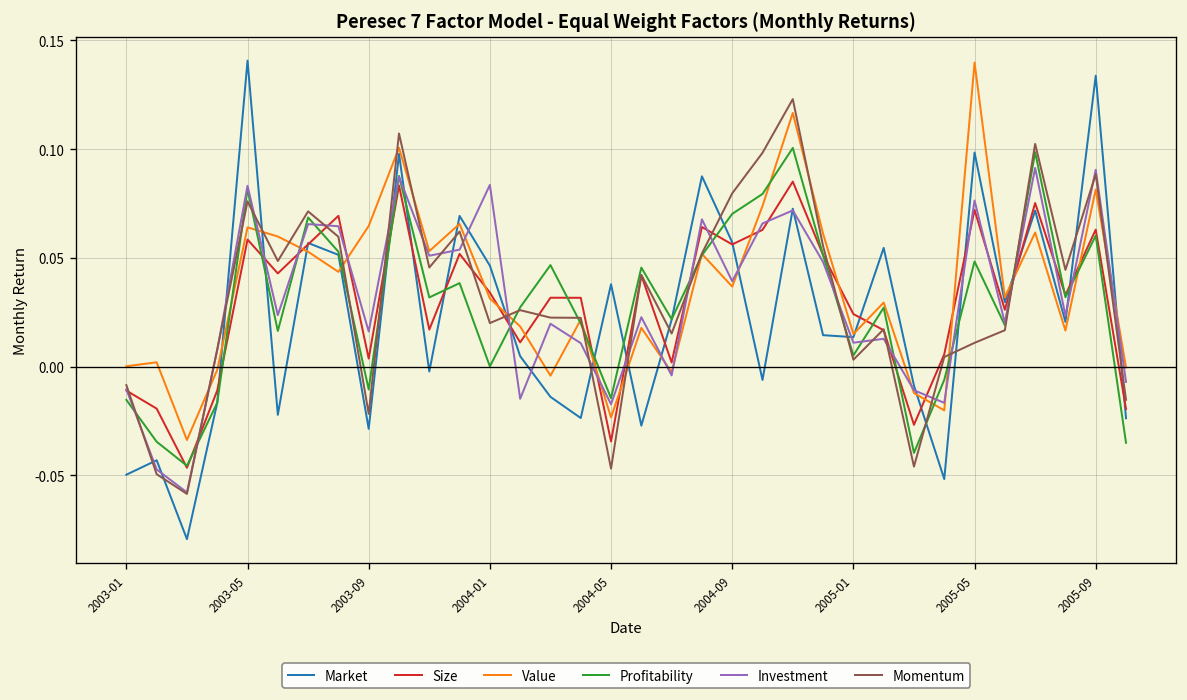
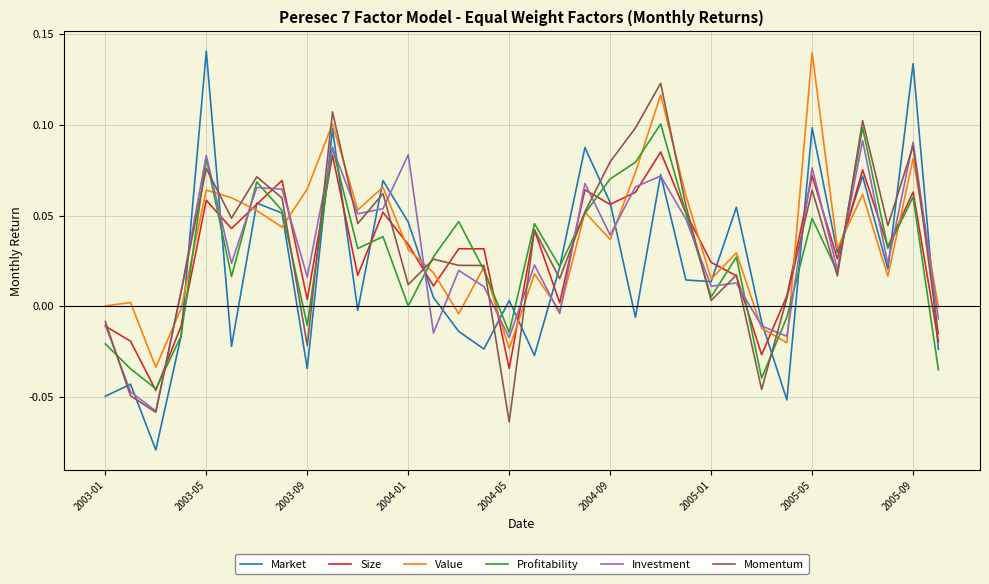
Profitability, 2003-01: -0.015 -> -0.021
Market, 2003-09: -0.029 -> -0.034
Momentum, 2004-01: 0.020 -> 0.012
Market, 2004-05: 0.038 -> 0.003
Momentum, 2004-05: -0.047 -> -0.064
Momentum, 2005-05: 0.011 -> 0.064
